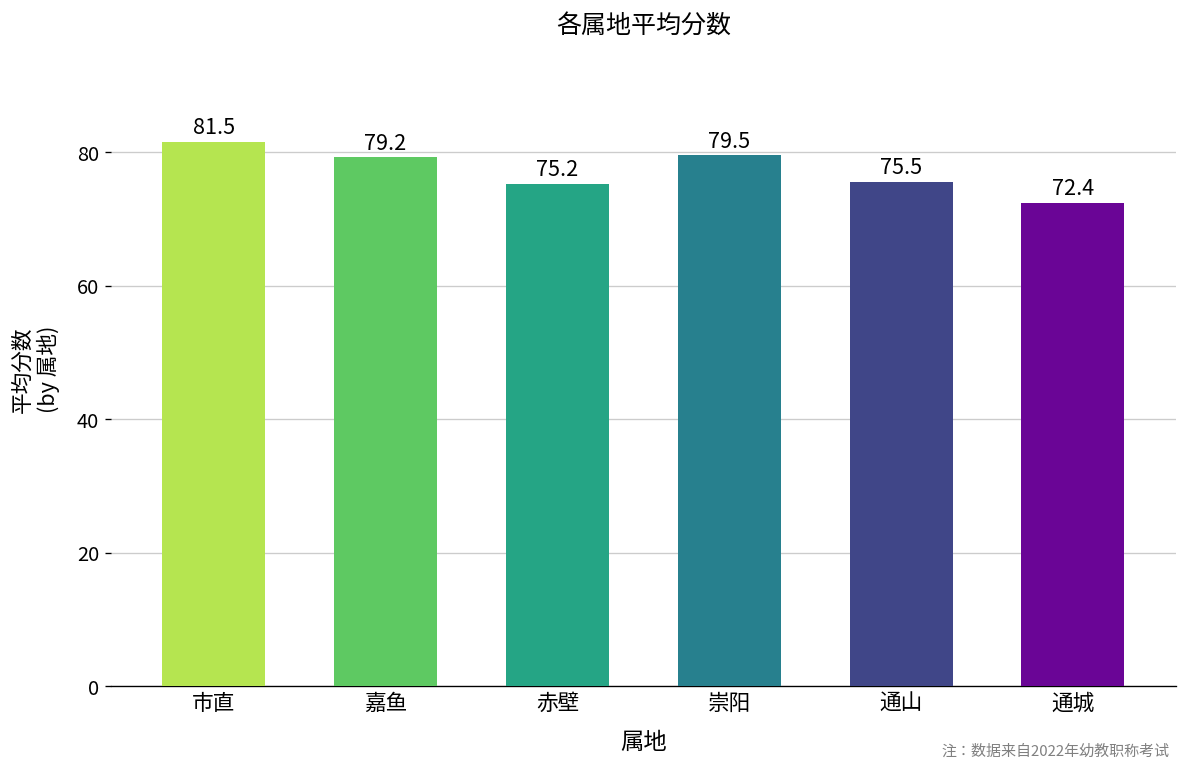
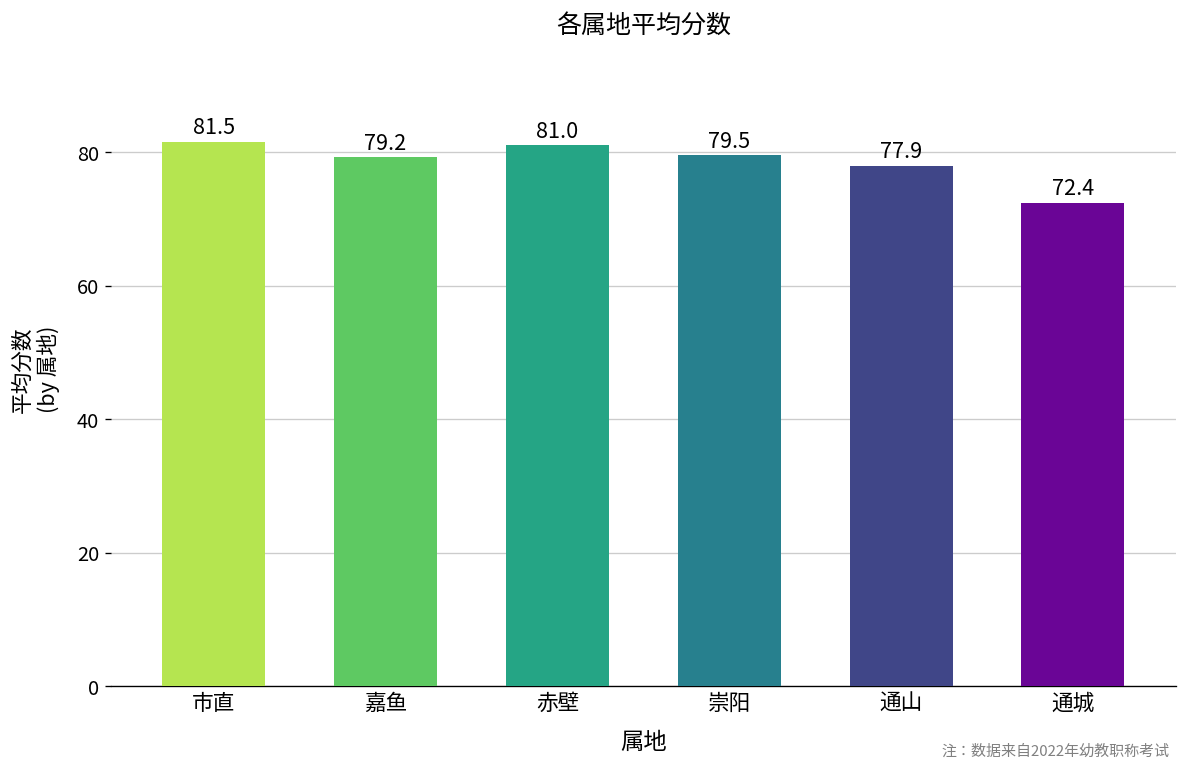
赤壁: 75.2 -> 81.0
通山: 75.5 -> 77.9
